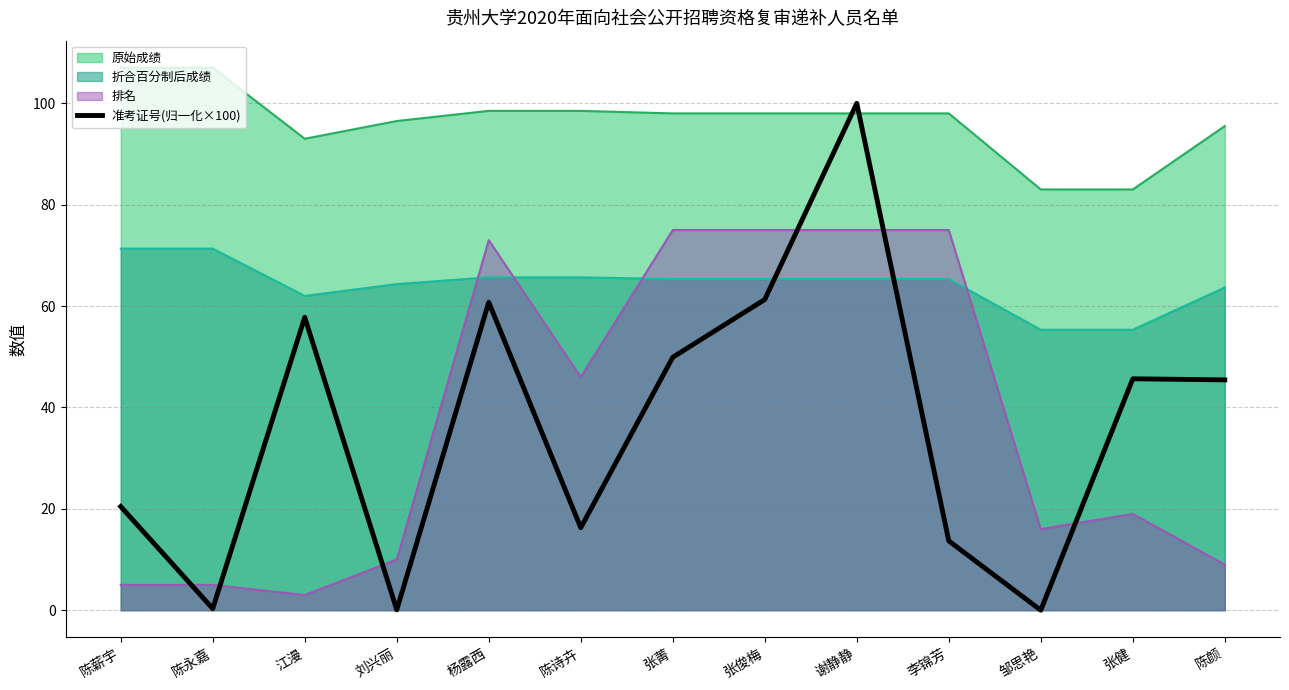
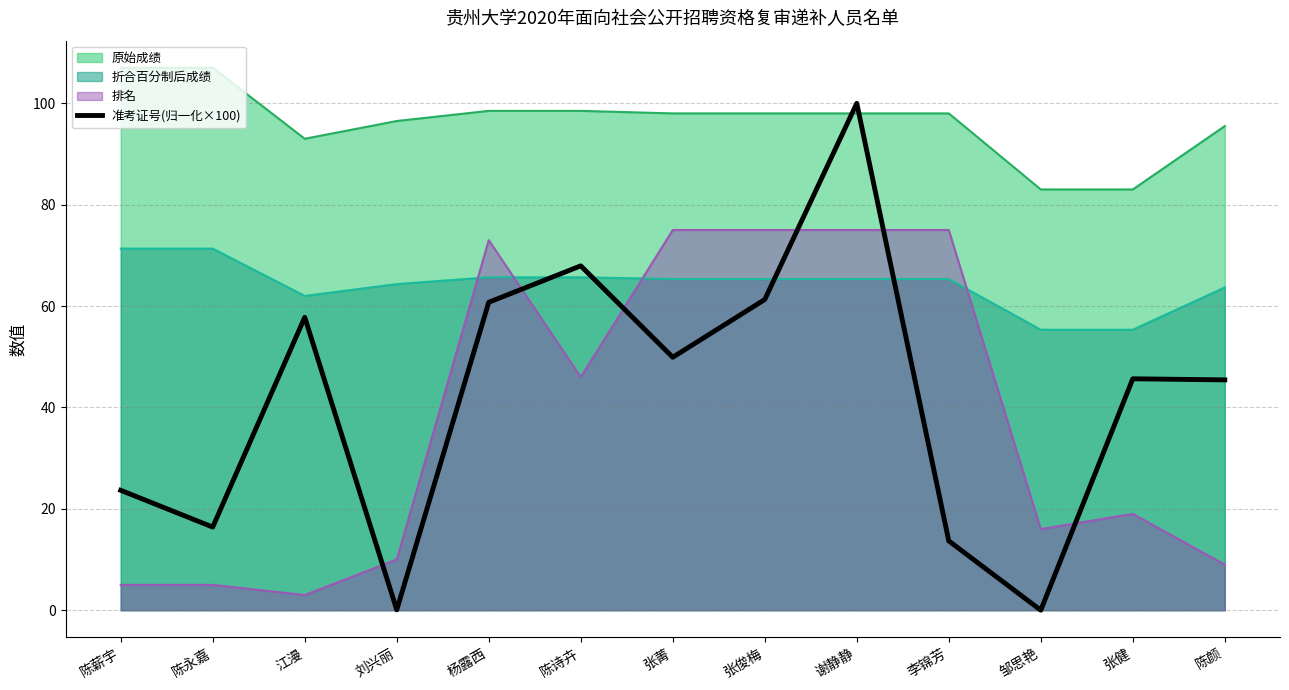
准考证号(归一化×100), 陈薪宇: 20 -> 24
准考证号(归一化×100), 陈永嘉: 0 -> 16
准考证号(归一化×100), 陈诗卉: 16 -> 68
